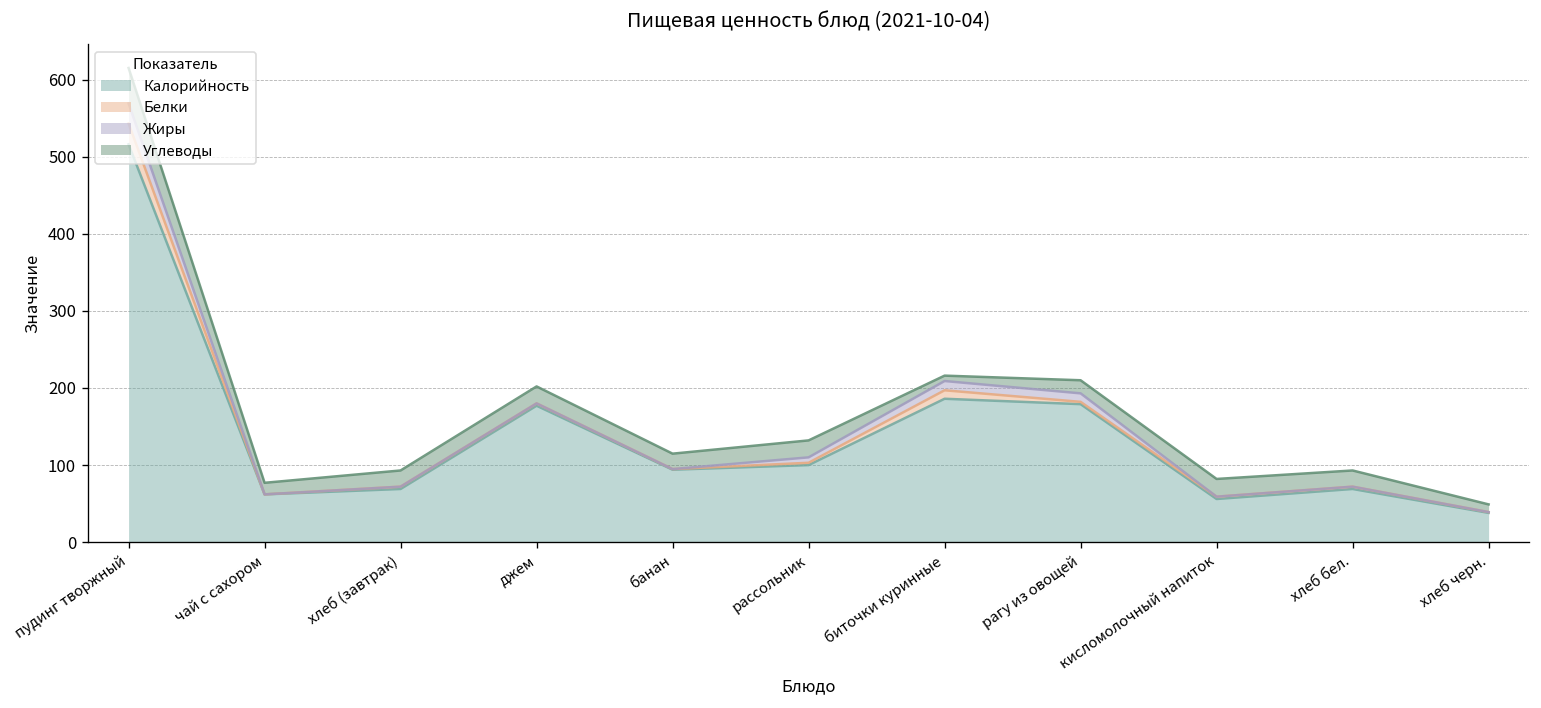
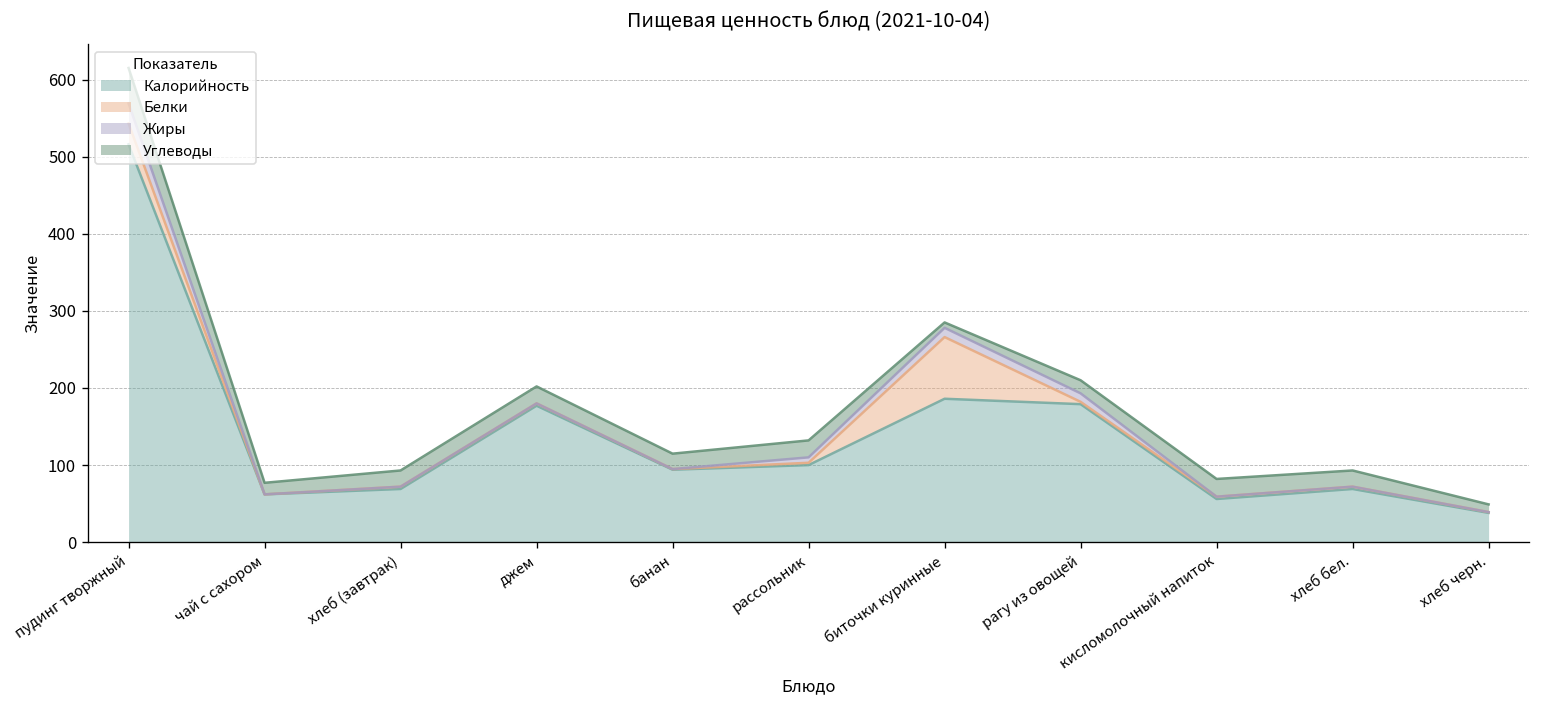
Белки, биточки куринные: 10 -> 80
